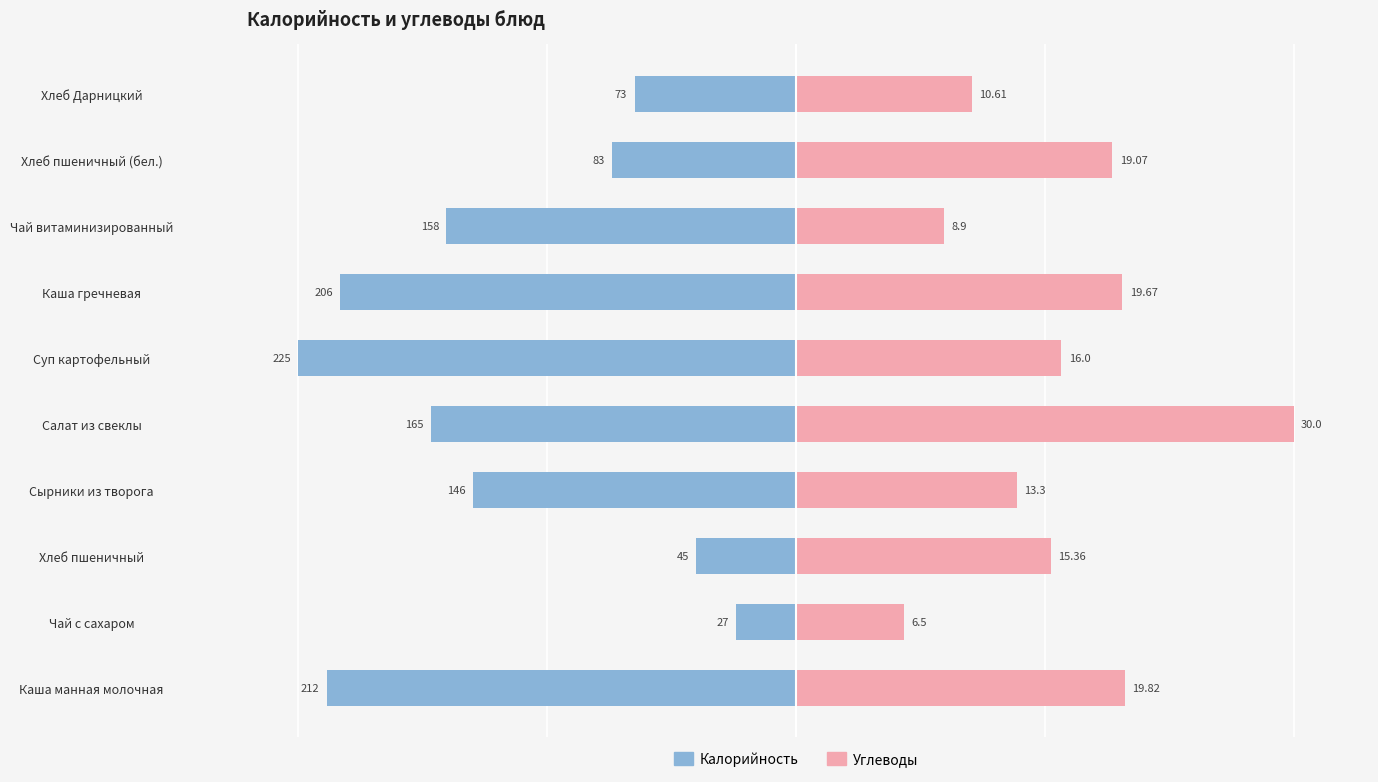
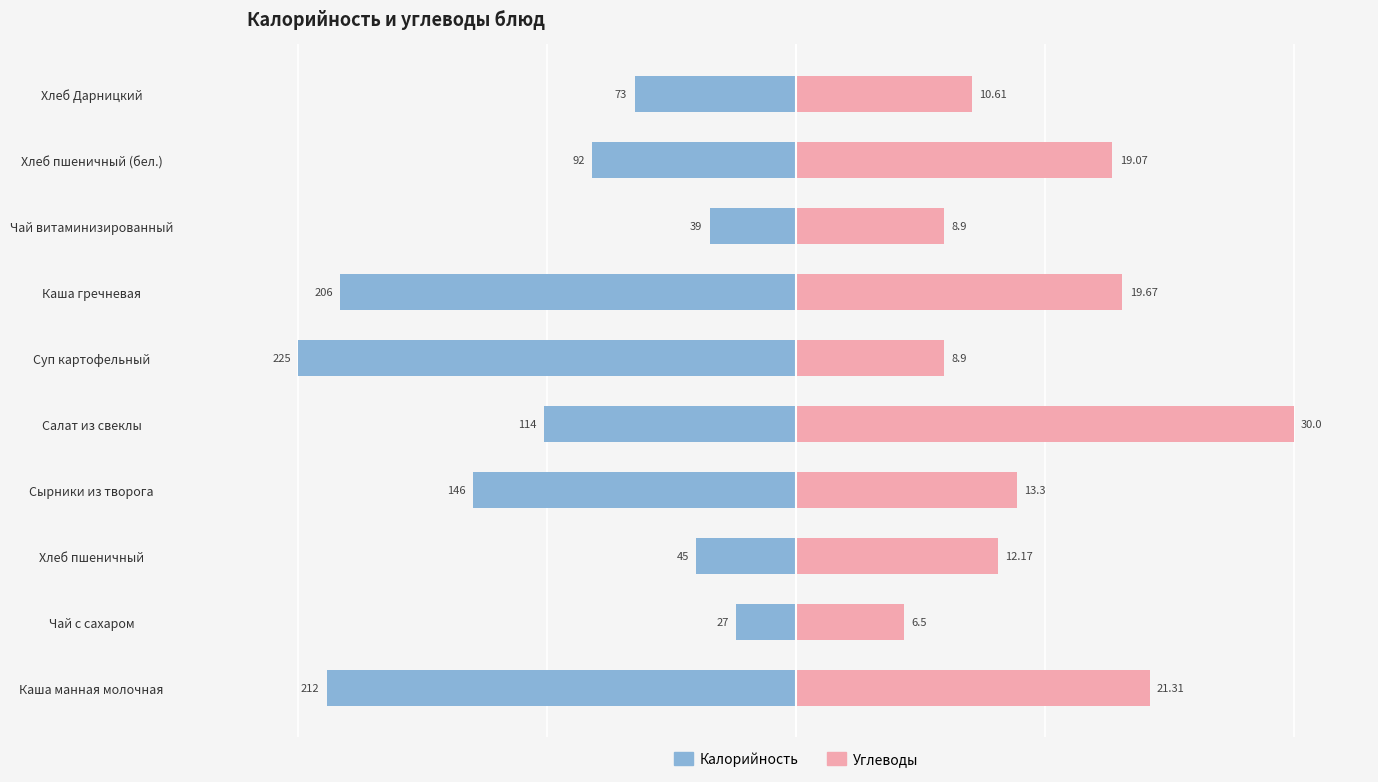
Калорийность, Хлеб пшеничный (бел.): 83 -> 92
Калорийность, Чай витаминизированный: 158 -> 39
Углеводы, Суп картофельный: 16.0 -> 8.9
Калорийность, Салат из свеклы: 165 -> 114
Углеводы, Хлеб пшеничный: 15.36 -> 12.17
Углеводы, Каша манная молочная: 19.82 -> 21.31
